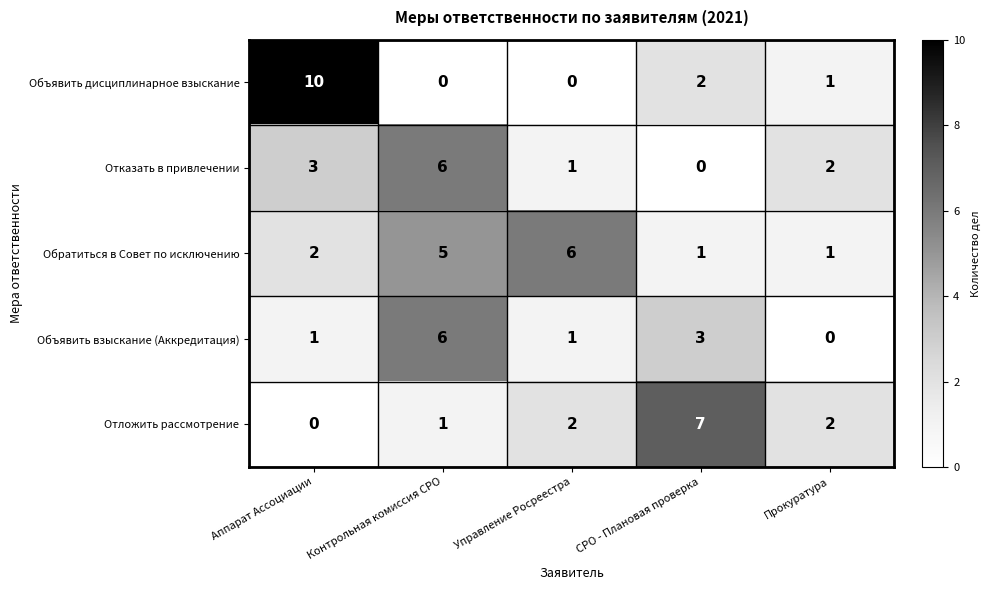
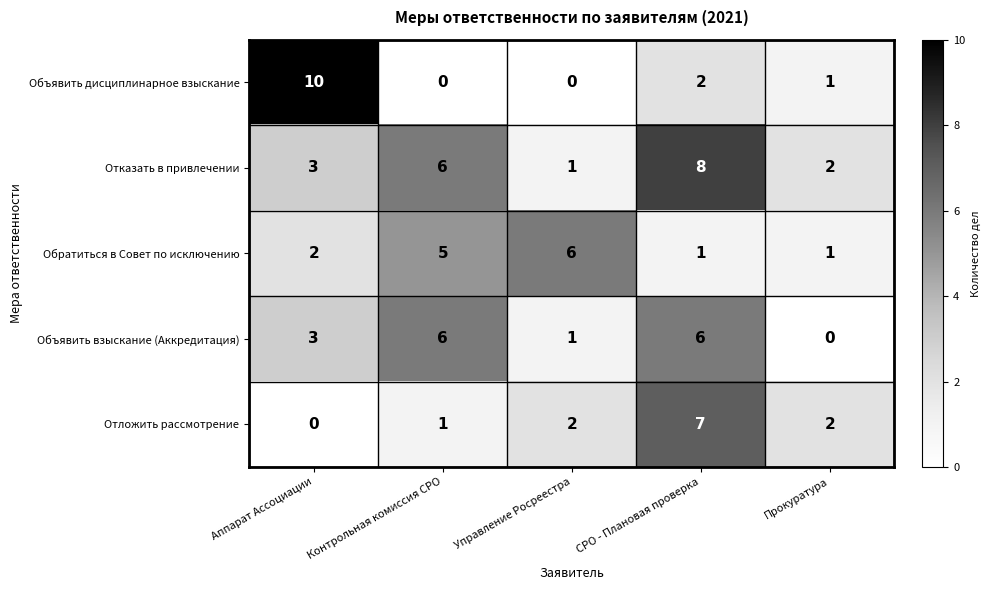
Отказать в привлечении, СРО - Плановая проверка: 0 -> 8
Объявить взыскание (Аккредитация), Аппарат Ассоциации: 1 -> 3
Объявить взыскание (Аккредитация), СРО - Плановая проверка: 3 -> 6
